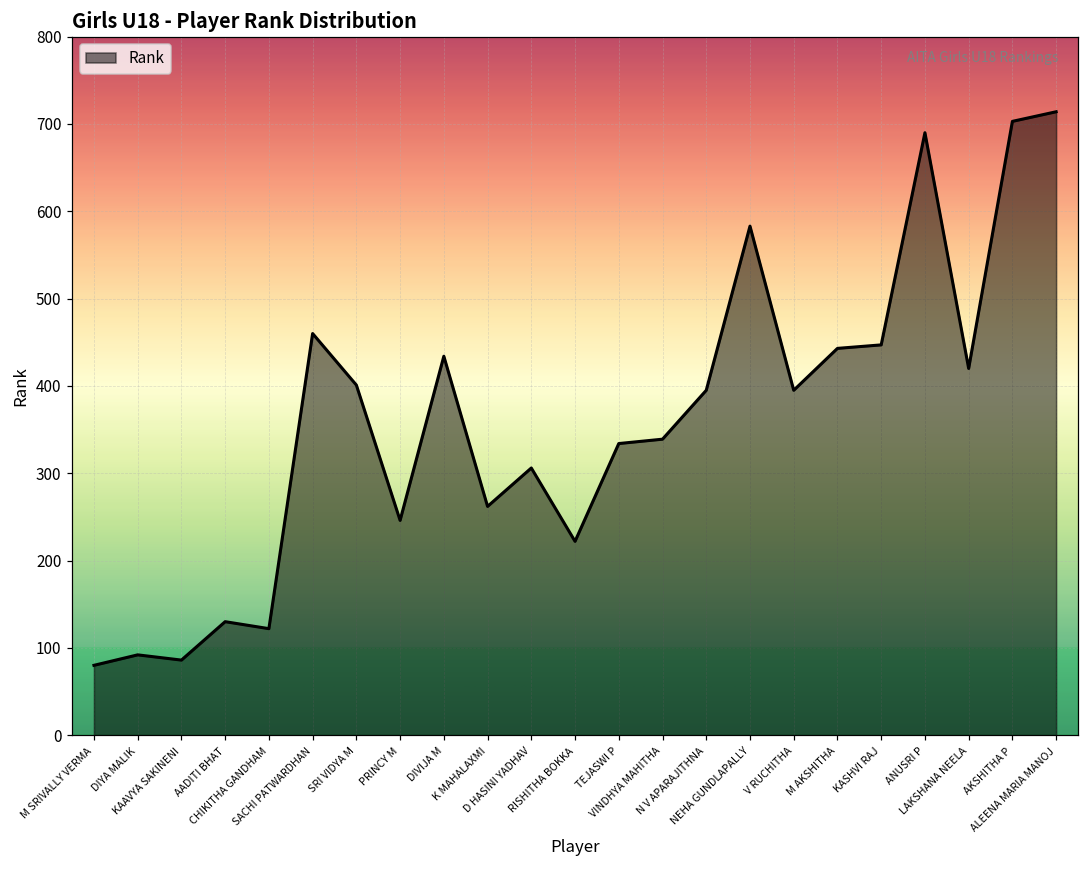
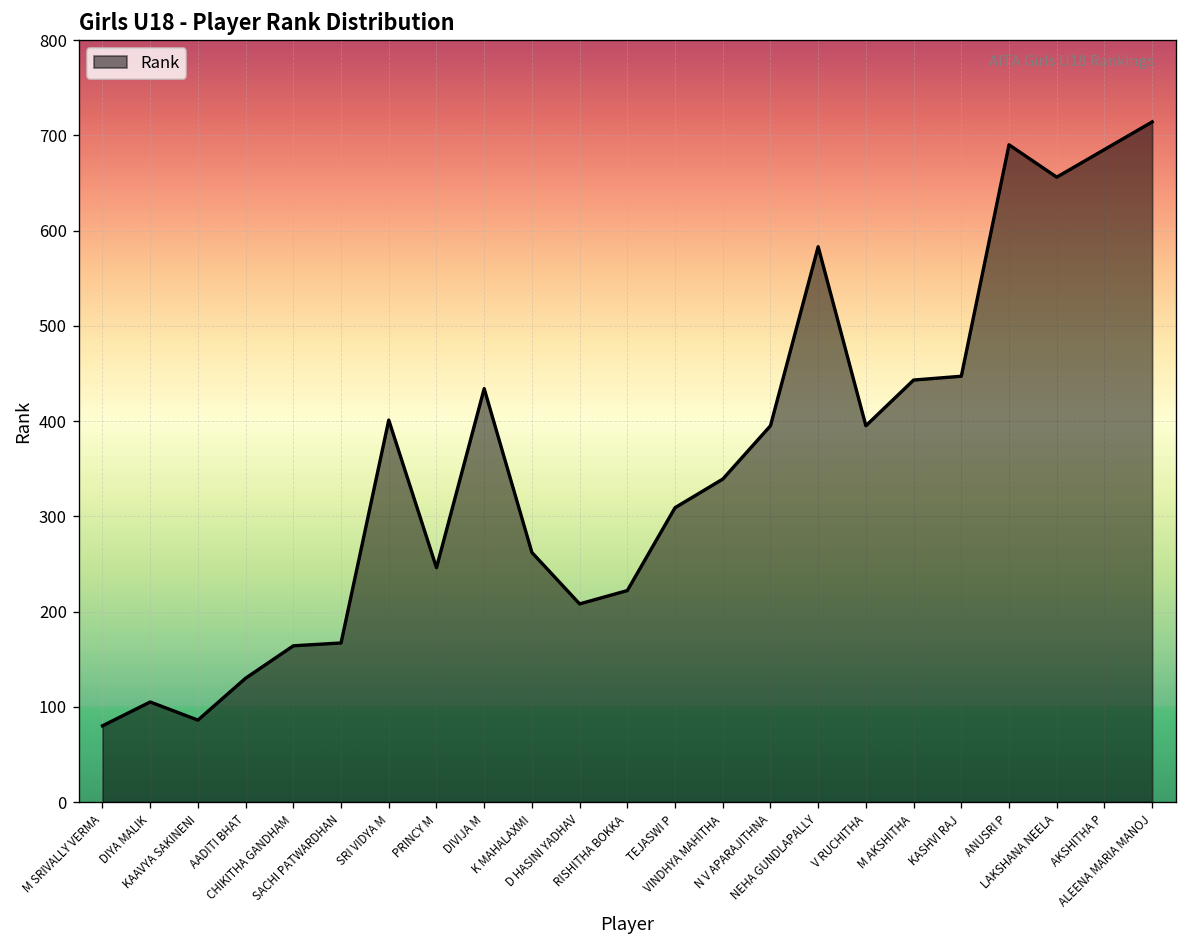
DIYA MALIK: 90 -> 110
CHIKITHA GANDHAM: 120 -> 160
SACHI PATWARDHAN: 460 -> 170
D HASINI YADHAV: 310 -> 210
TEJASWI P: 330 -> 310
LAKSHANA NEELA: 420 -> 660
AKSHITHA P: 700 -> 690
